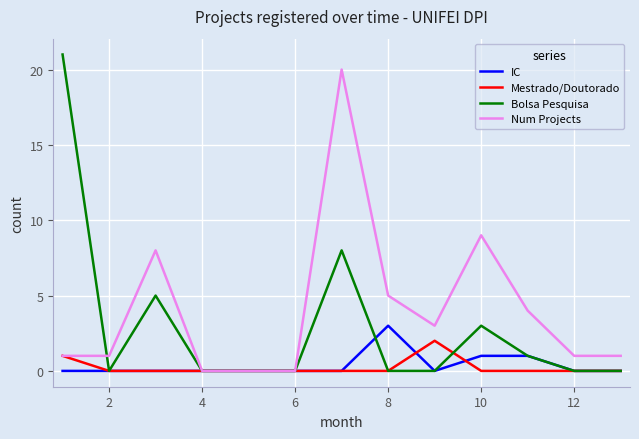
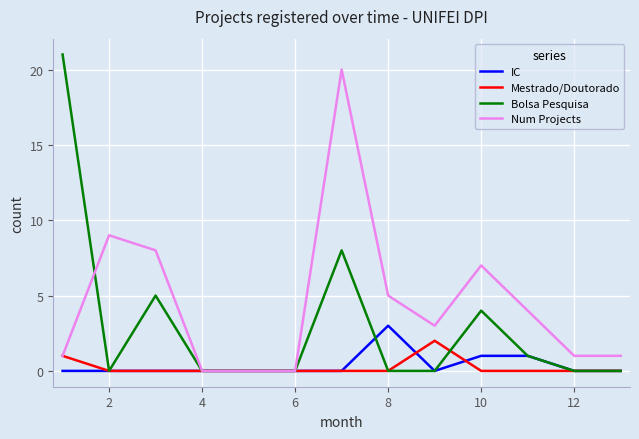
Num Projects, 2: 1 -> 9
Bolsa Pesquisa, 10: 3 -> 4
Num Projects, 10: 9 -> 7
